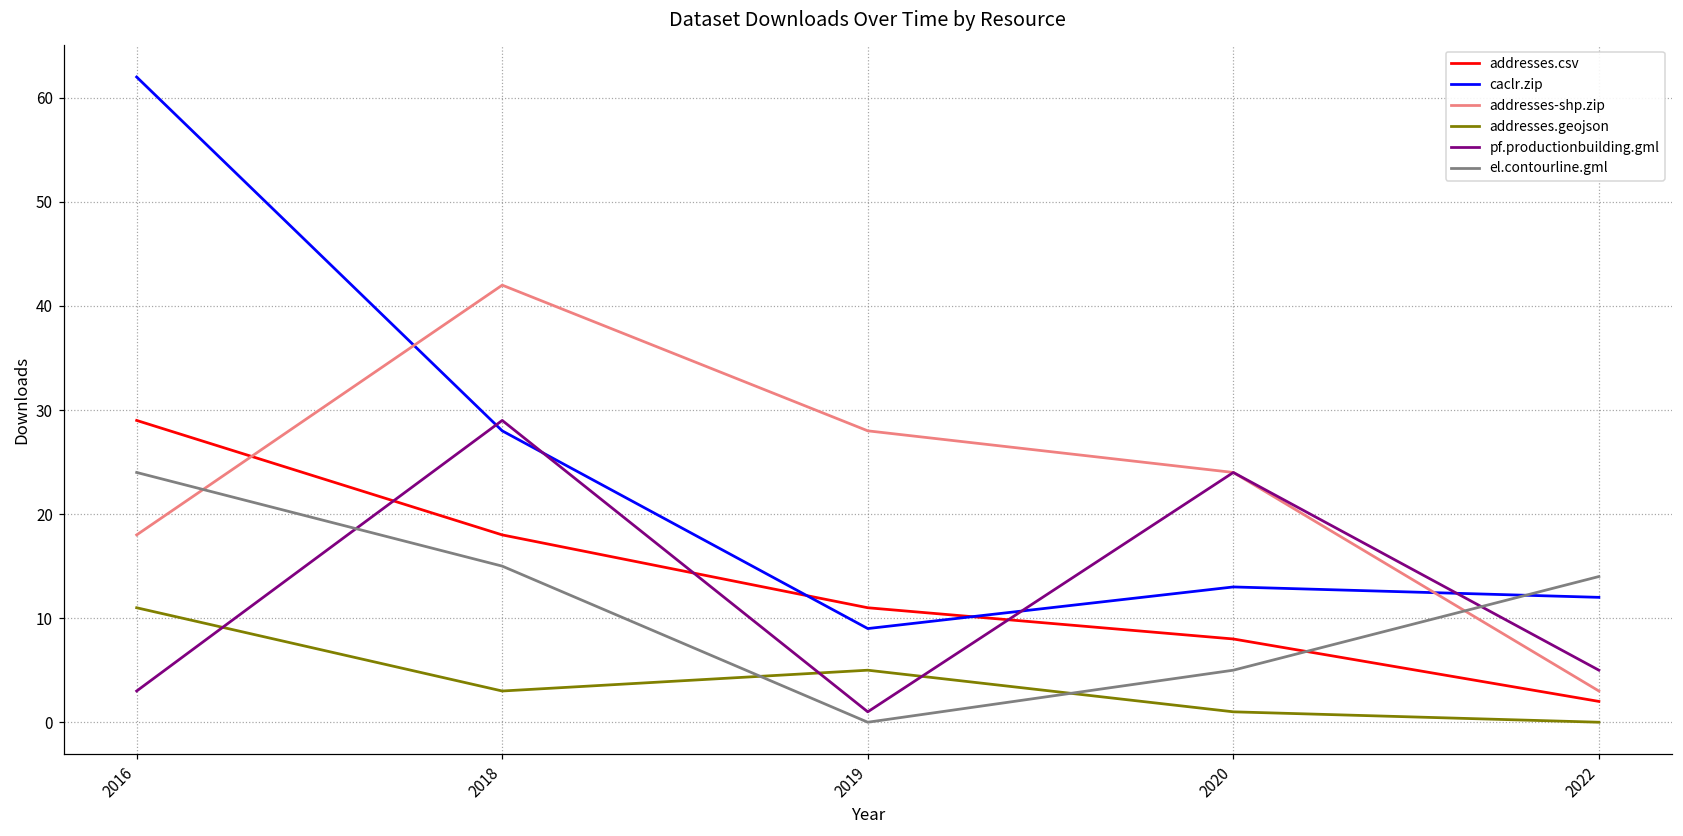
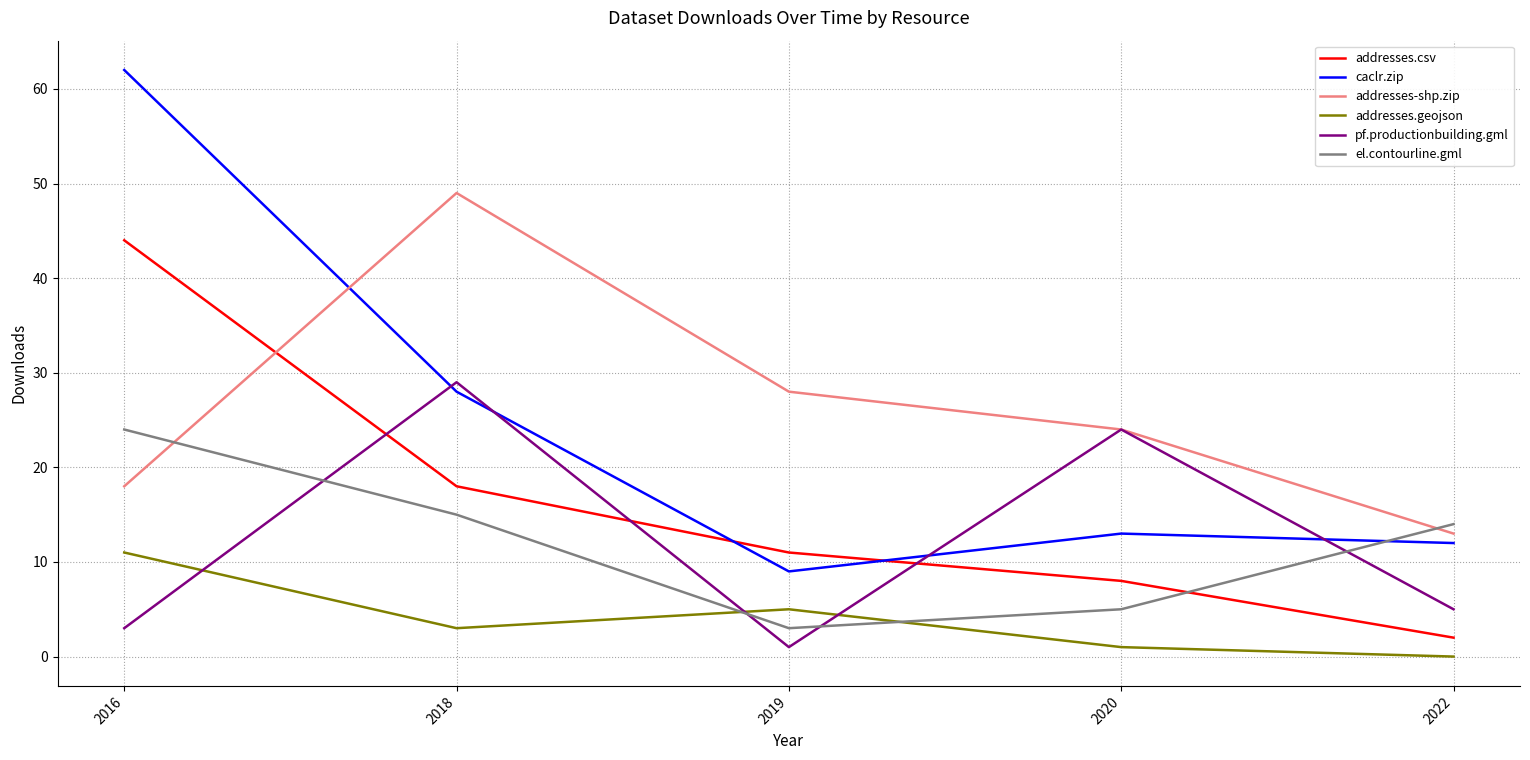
addresses.csv, 2016: 29 -> 44
addresses-shp.zip, 2018: 42 -> 49
el.contourline.gml, 2019: 0 -> 3
addresses-shp.zip, 2022: 3 -> 13
